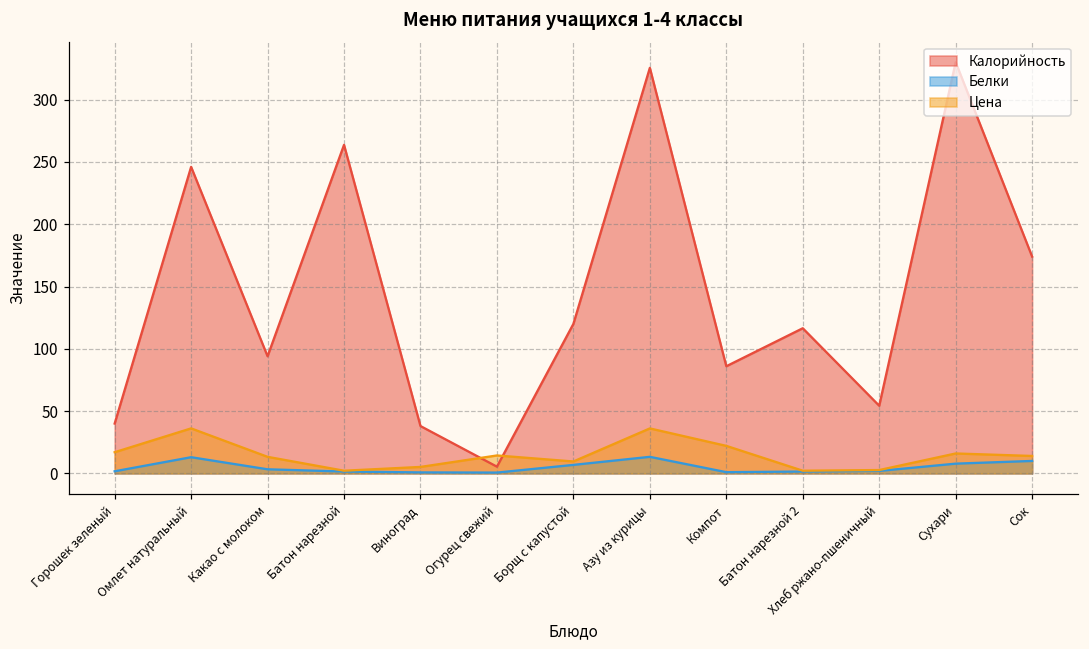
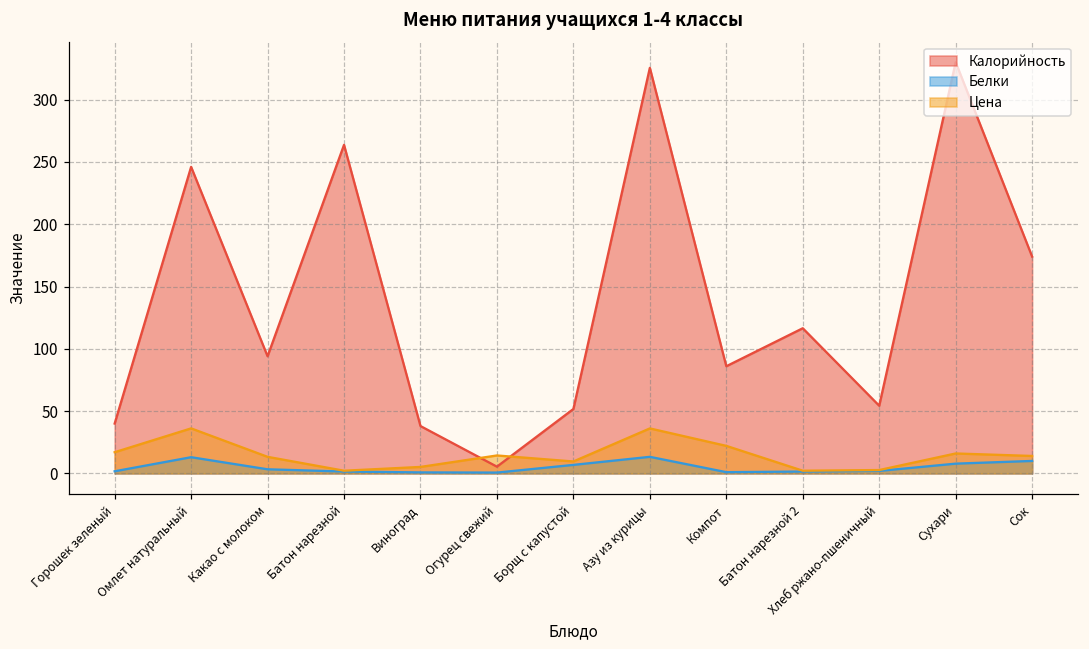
Калорийность, Борщ с капустой: 120 -> 52
